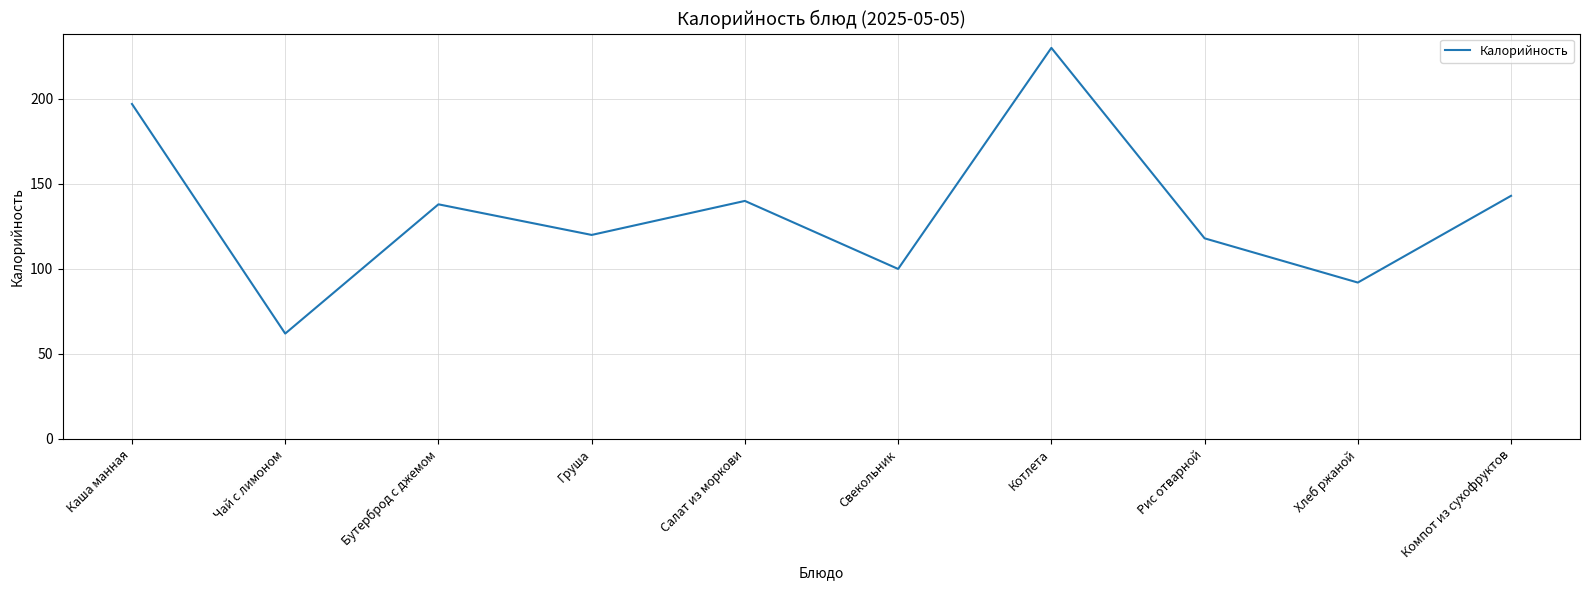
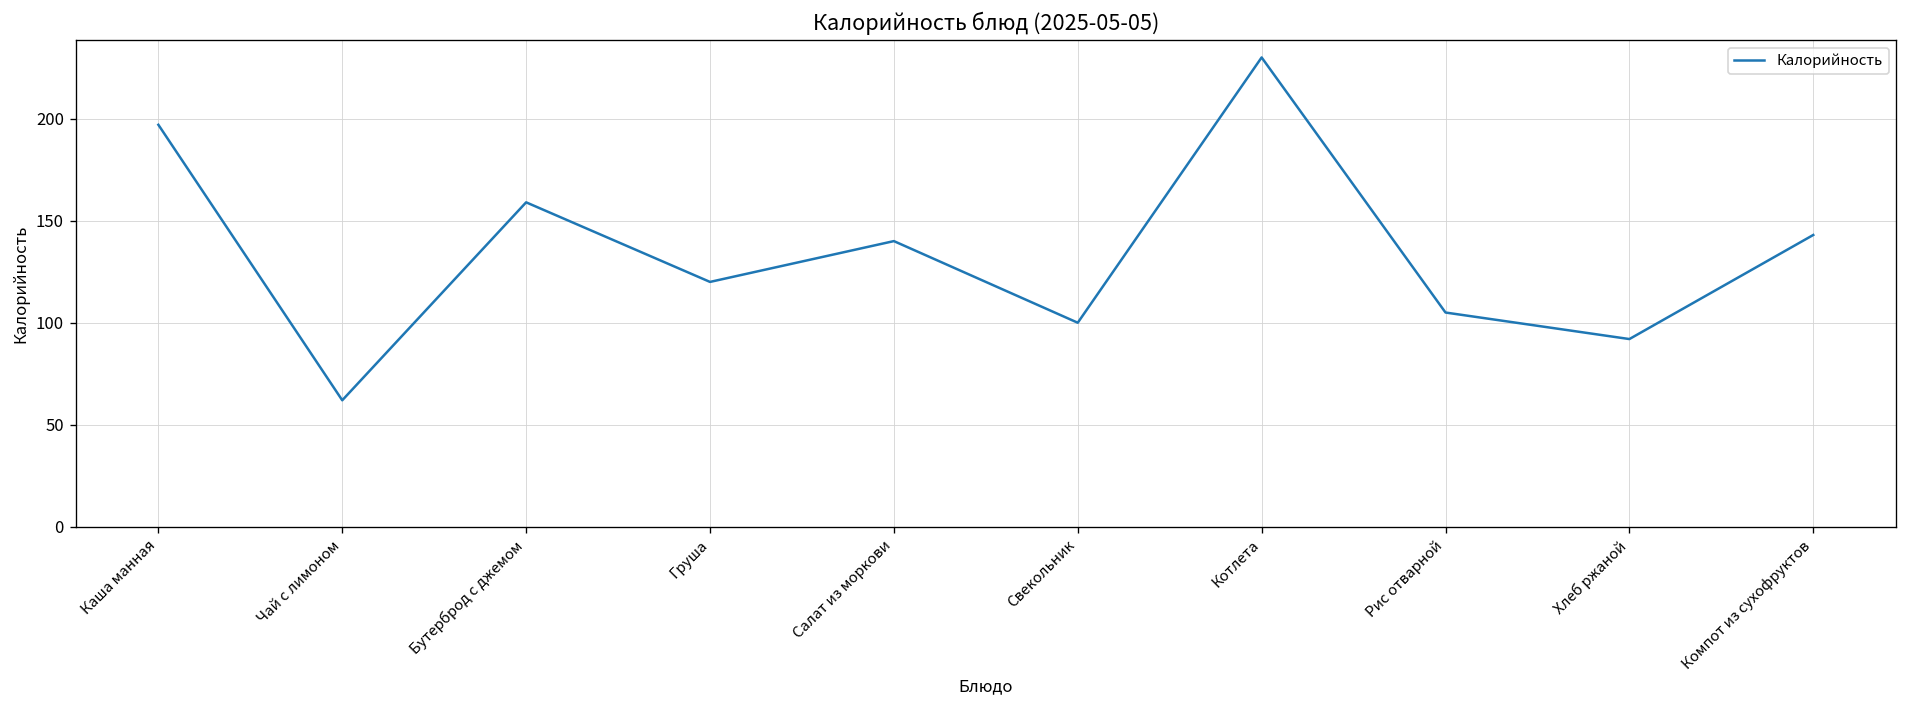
Бутерброд с джемом: 138 -> 159
Рис отварной: 118 -> 105
